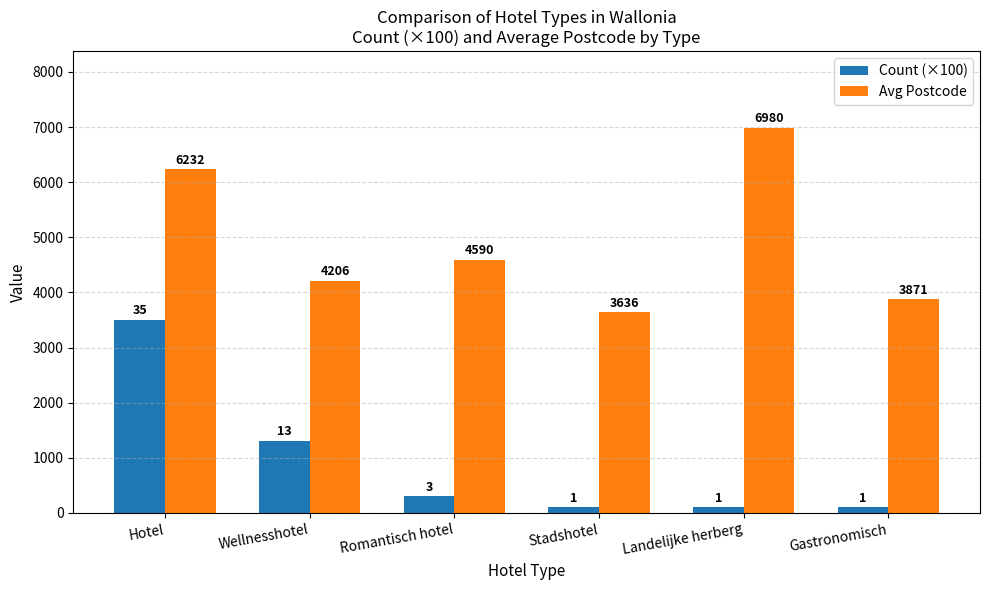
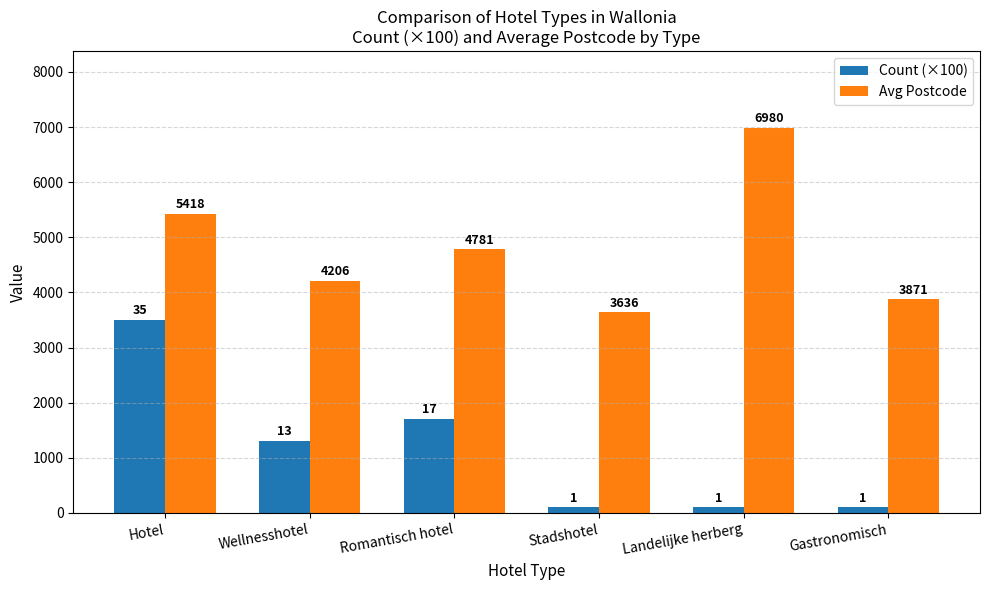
Avg Postcode, Hotel: 6232 -> 5418
Count (×100), Romantisch hotel: 3 -> 17
Avg Postcode, Romantisch hotel: 4590 -> 4781
